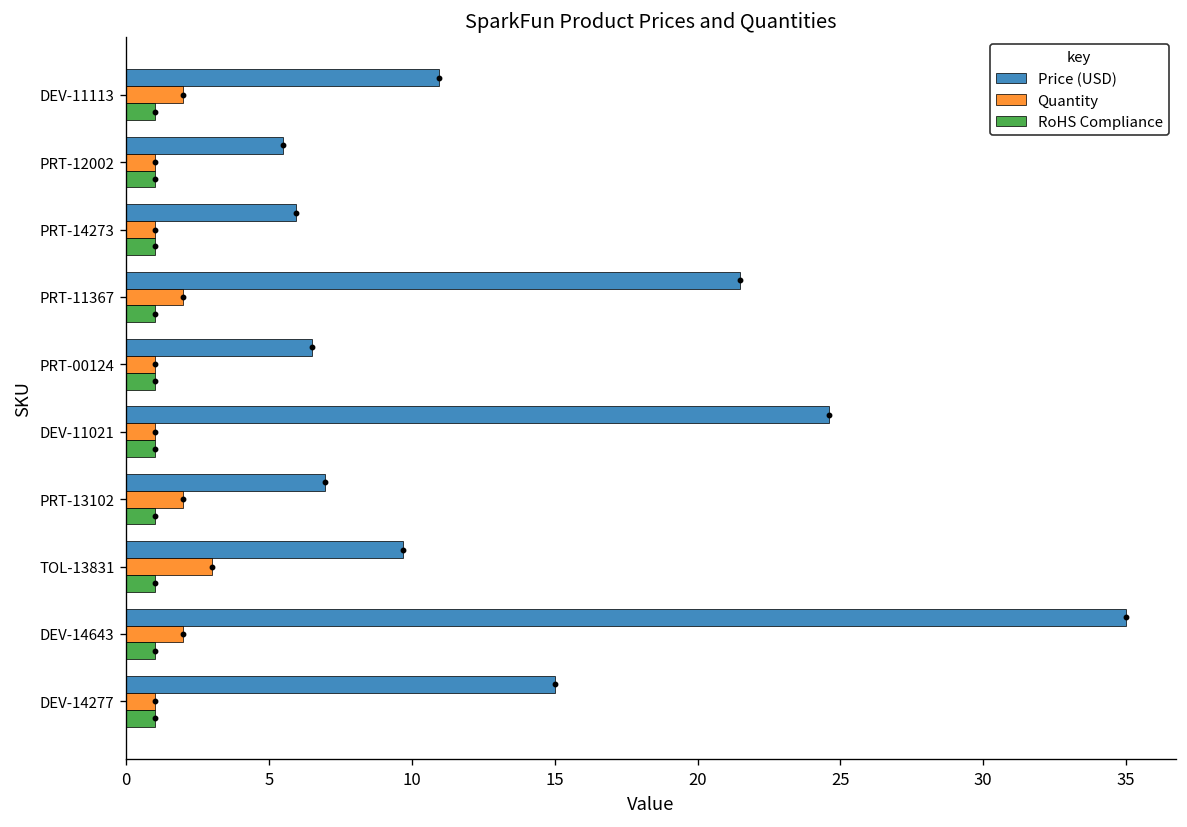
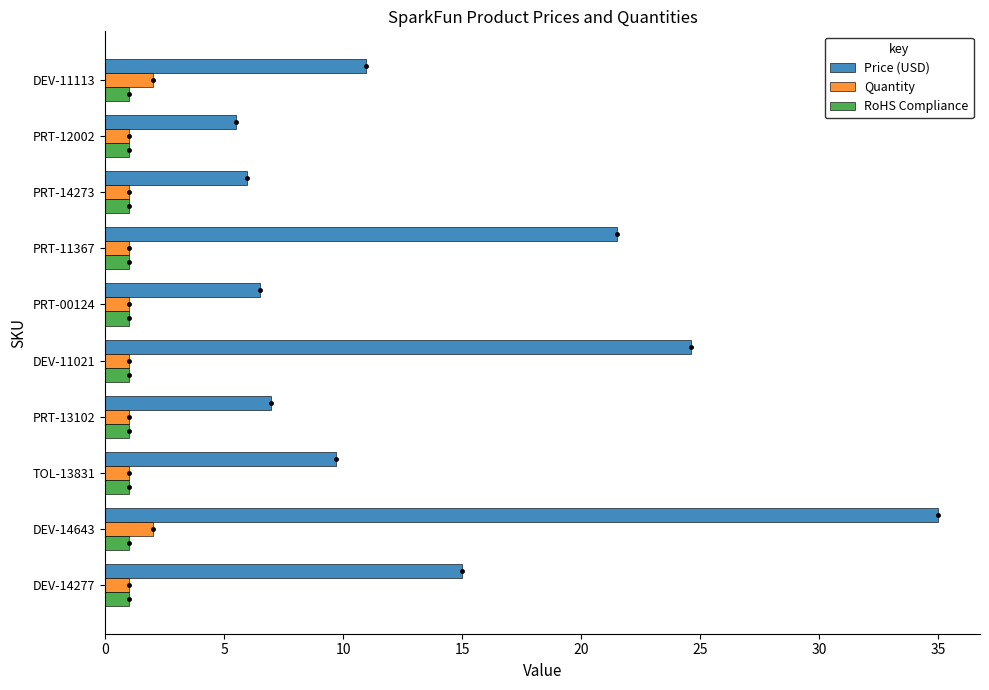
Quantity, PRT-11367: 2 -> 1
Quantity, PRT-13102: 2 -> 1
Quantity, TOL-13831: 3 -> 1
